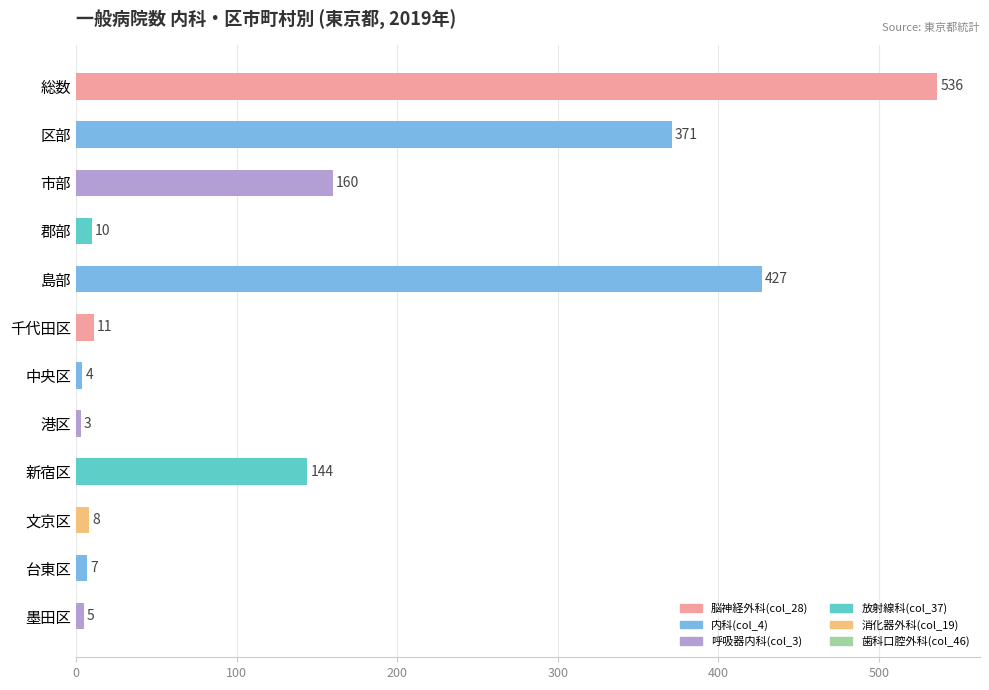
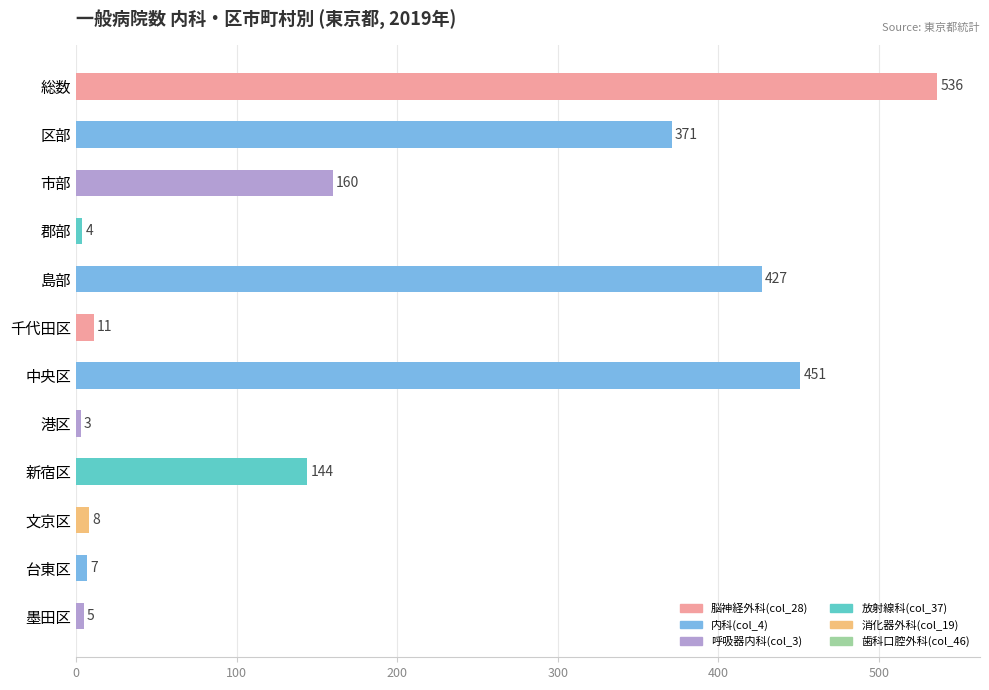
郡部: 10 -> 4
中央区: 4 -> 451
